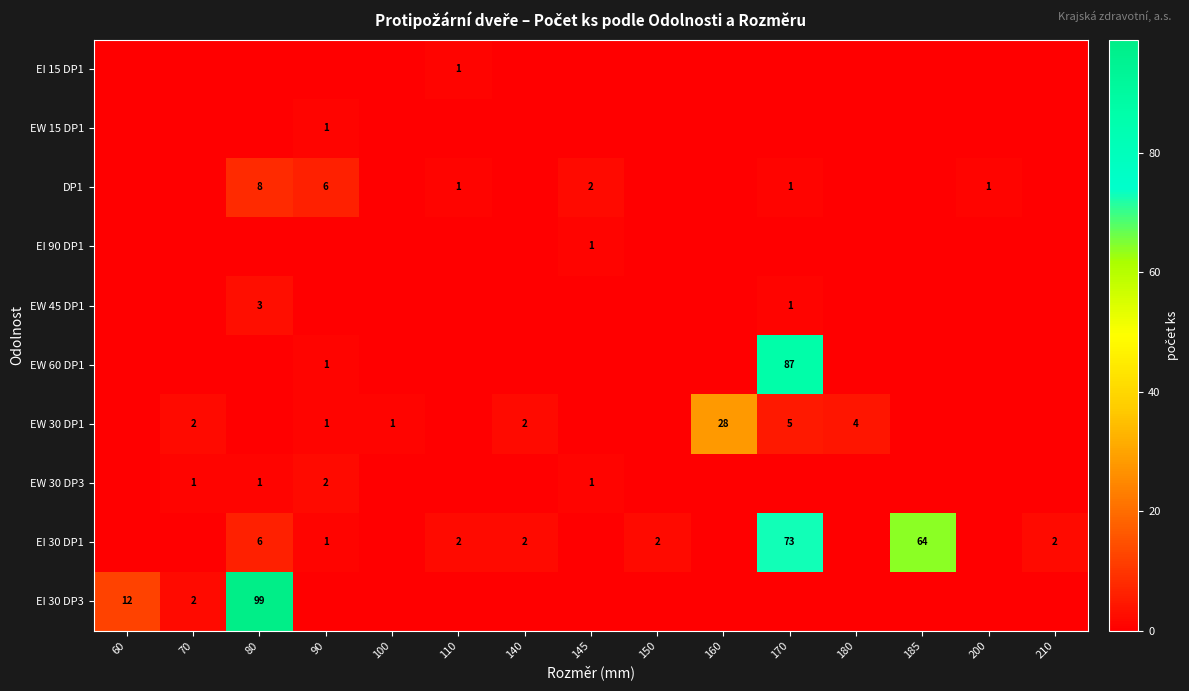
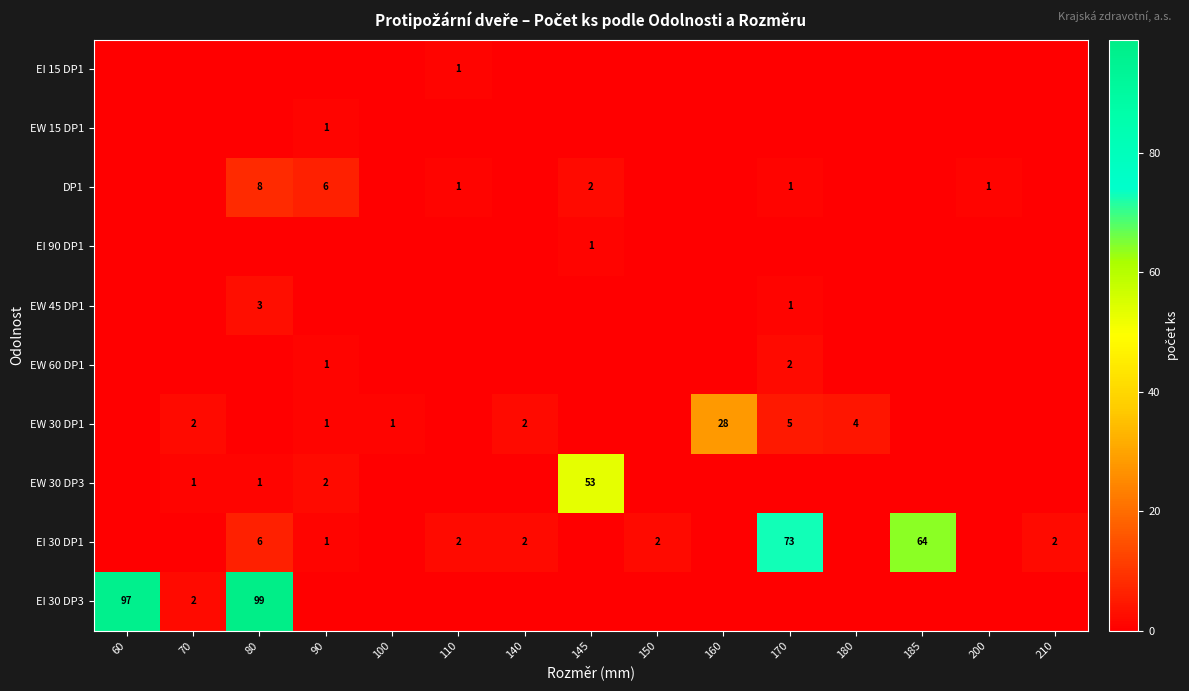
EW 60 DP1, 170: 87 -> 2
EW 30 DP3, 145: 1 -> 53
EI 30 DP3, 60: 12 -> 97
